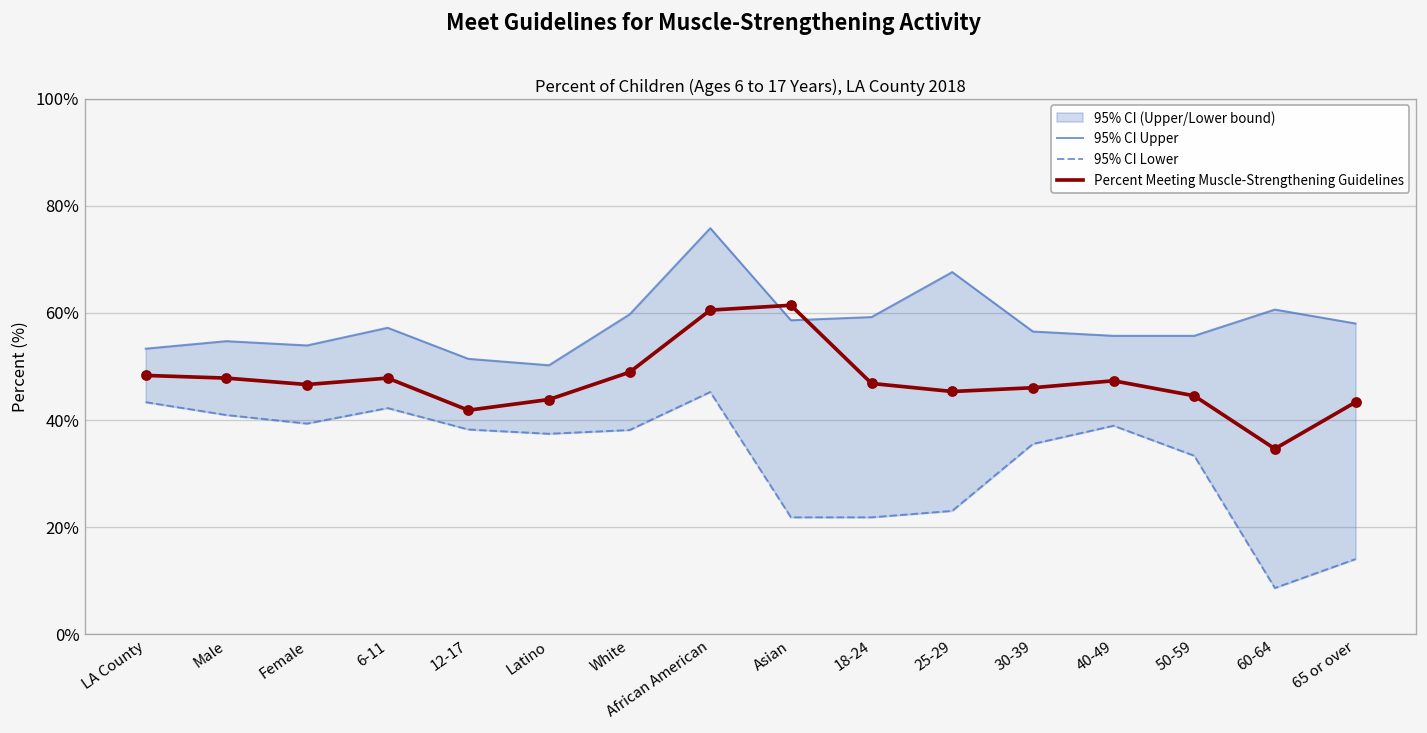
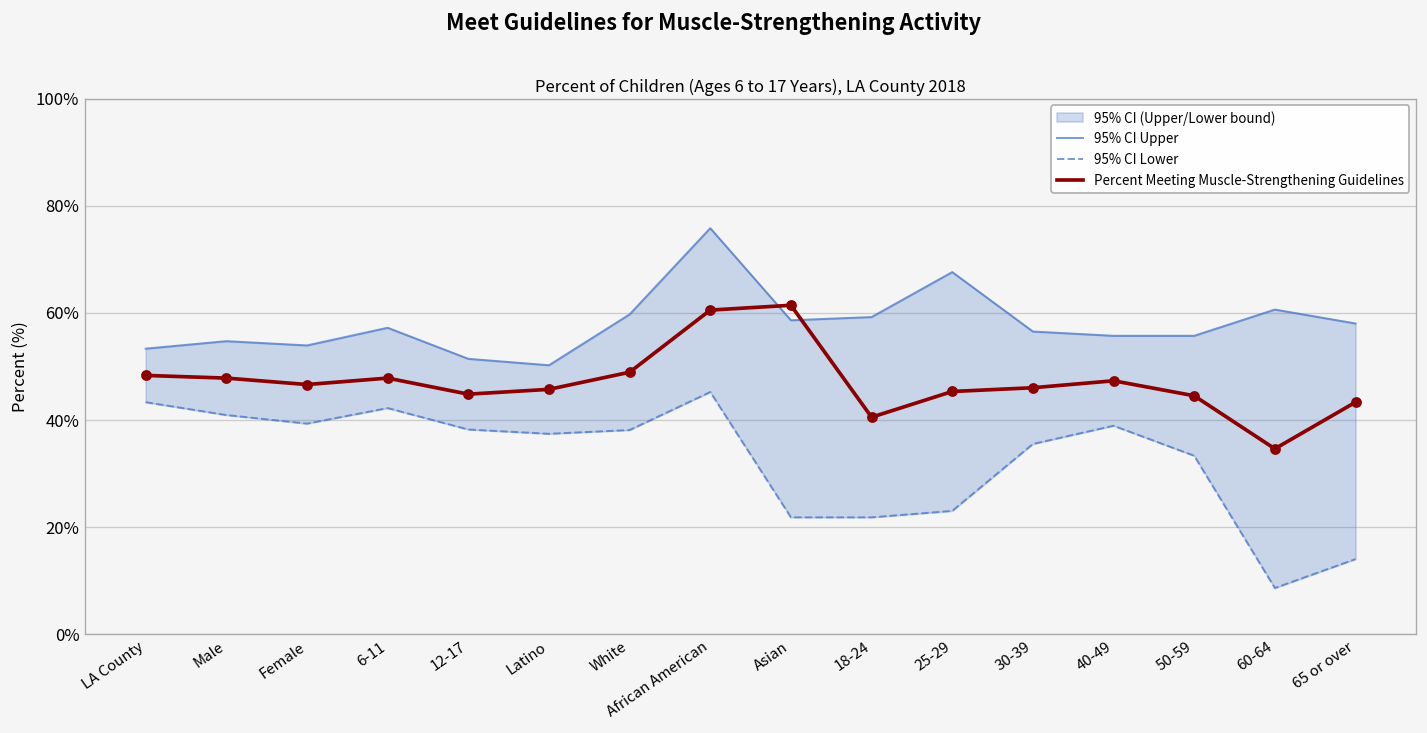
Percent Meeting Muscle-Strengthening Guidelines, 12-17: 42% -> 45%
Percent Meeting Muscle-Strengthening Guidelines, Latino: 44% -> 46%
Percent Meeting Muscle-Strengthening Guidelines, 18-24: 47% -> 41%
